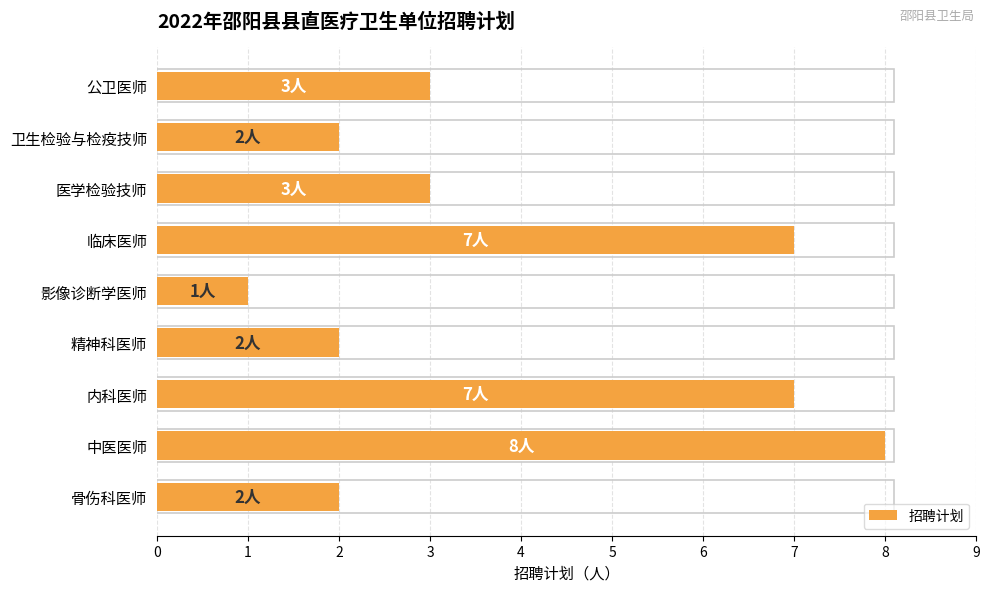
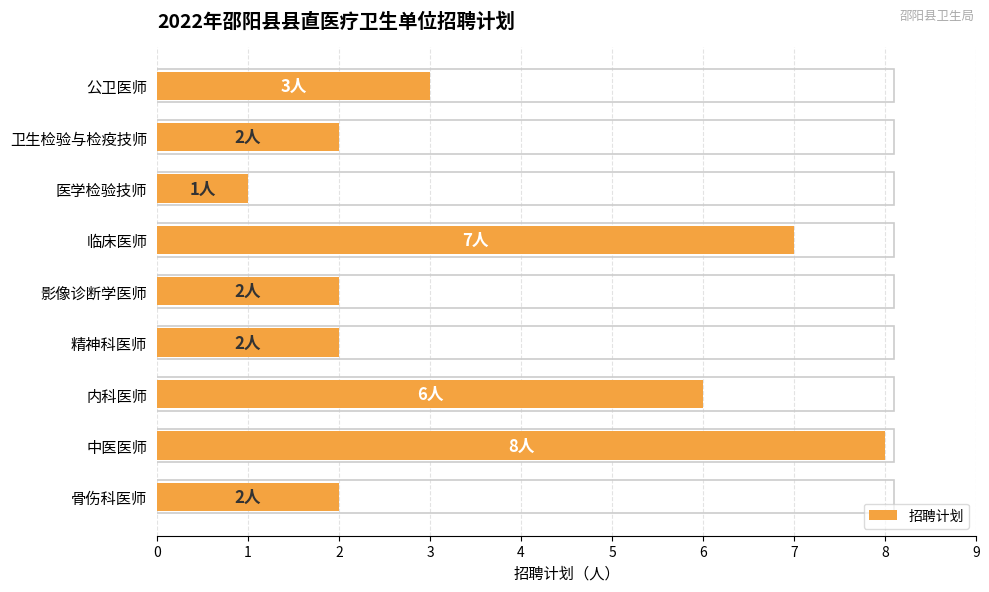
医学检验技师: 3人 -> 1人
影像诊断学医师: 1人 -> 2人
内科医师: 7人 -> 6人
